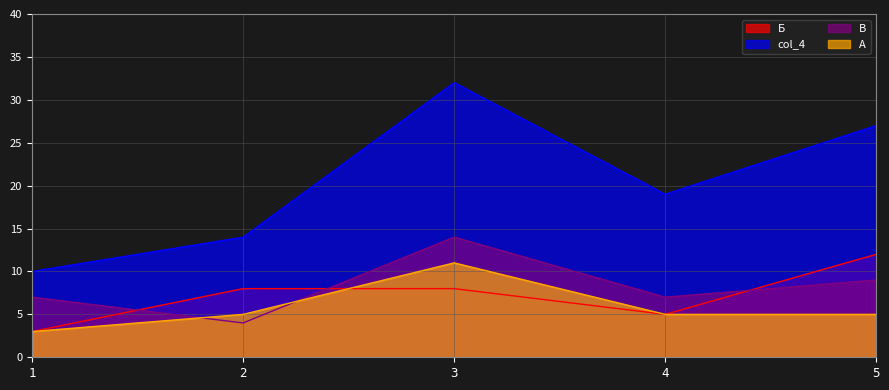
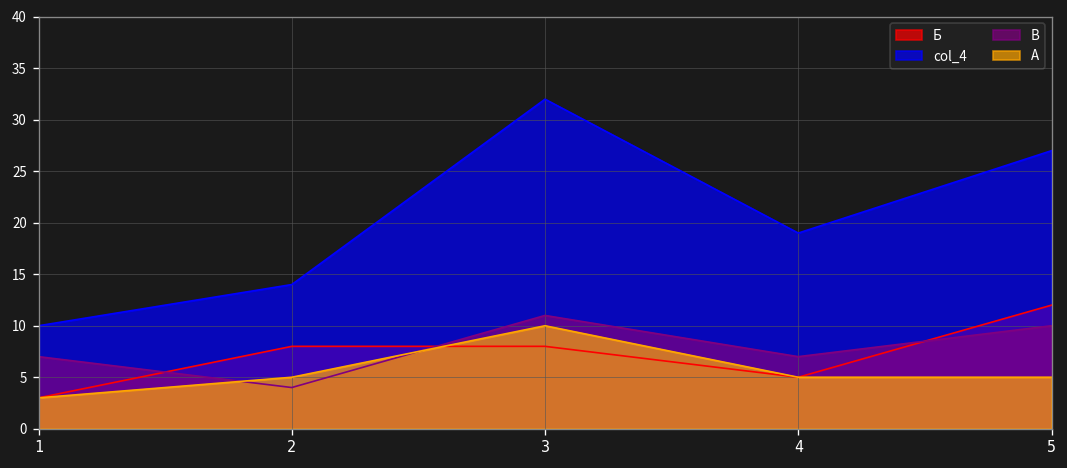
В, 3: 14 -> 11
А, 3: 11 -> 10
В, 5: 9 -> 10
